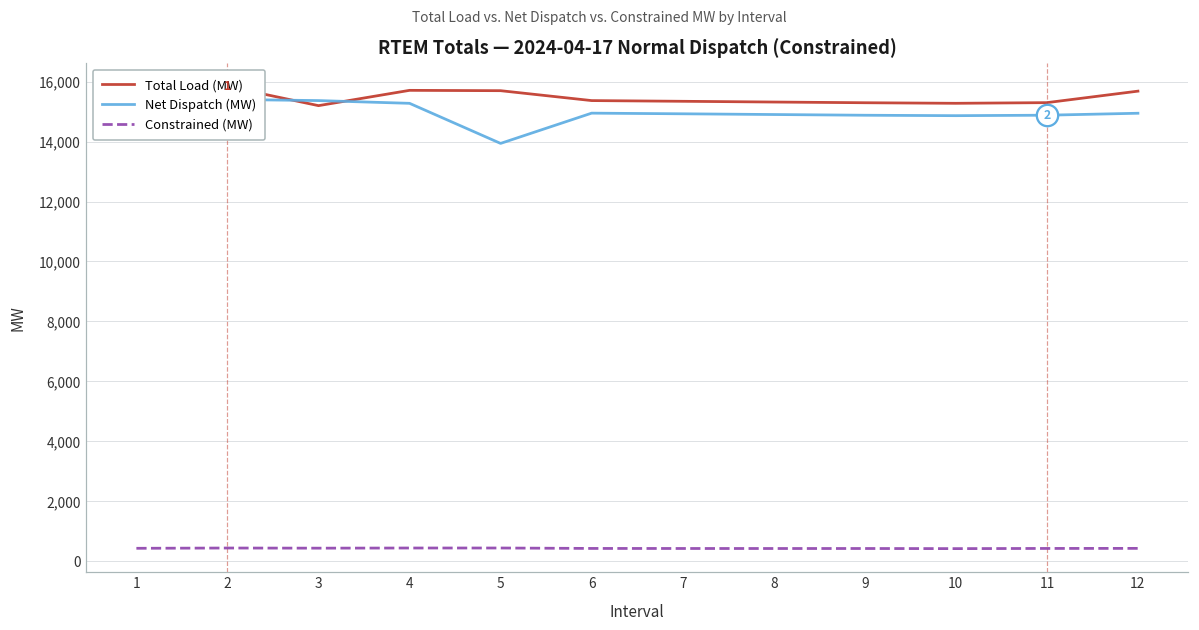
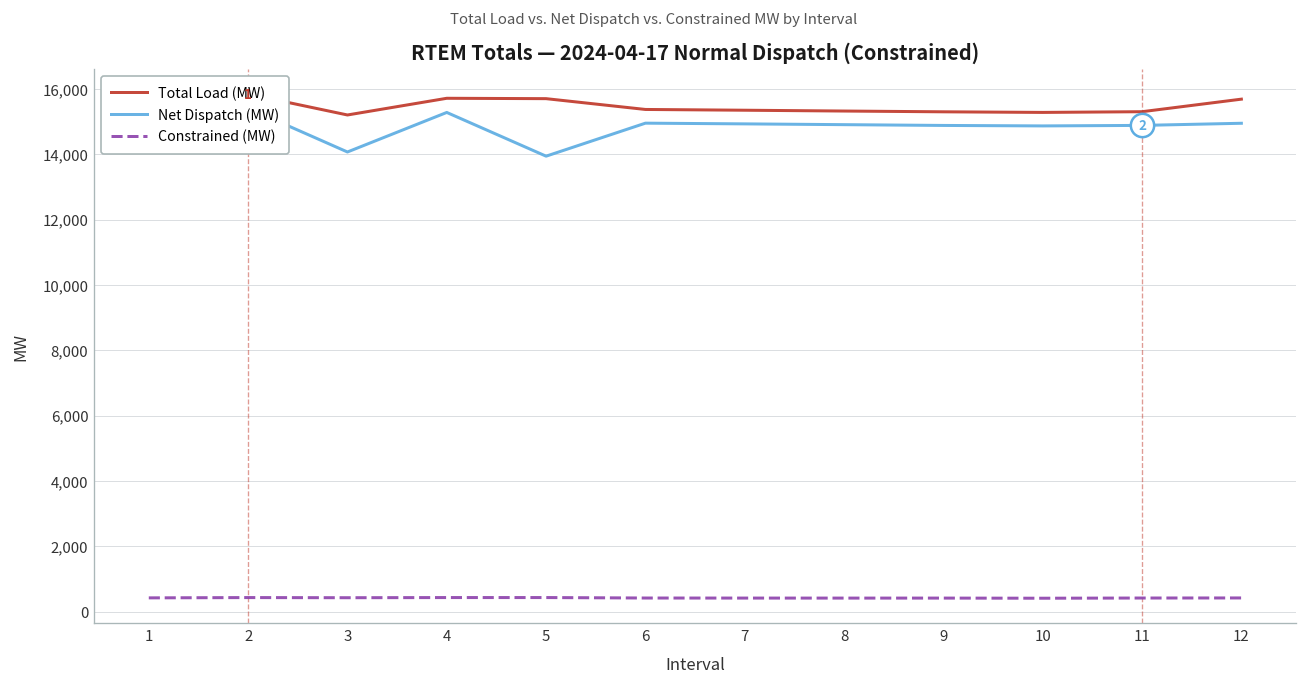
Net Dispatch (MW), 3: 15,400 -> 14,100
